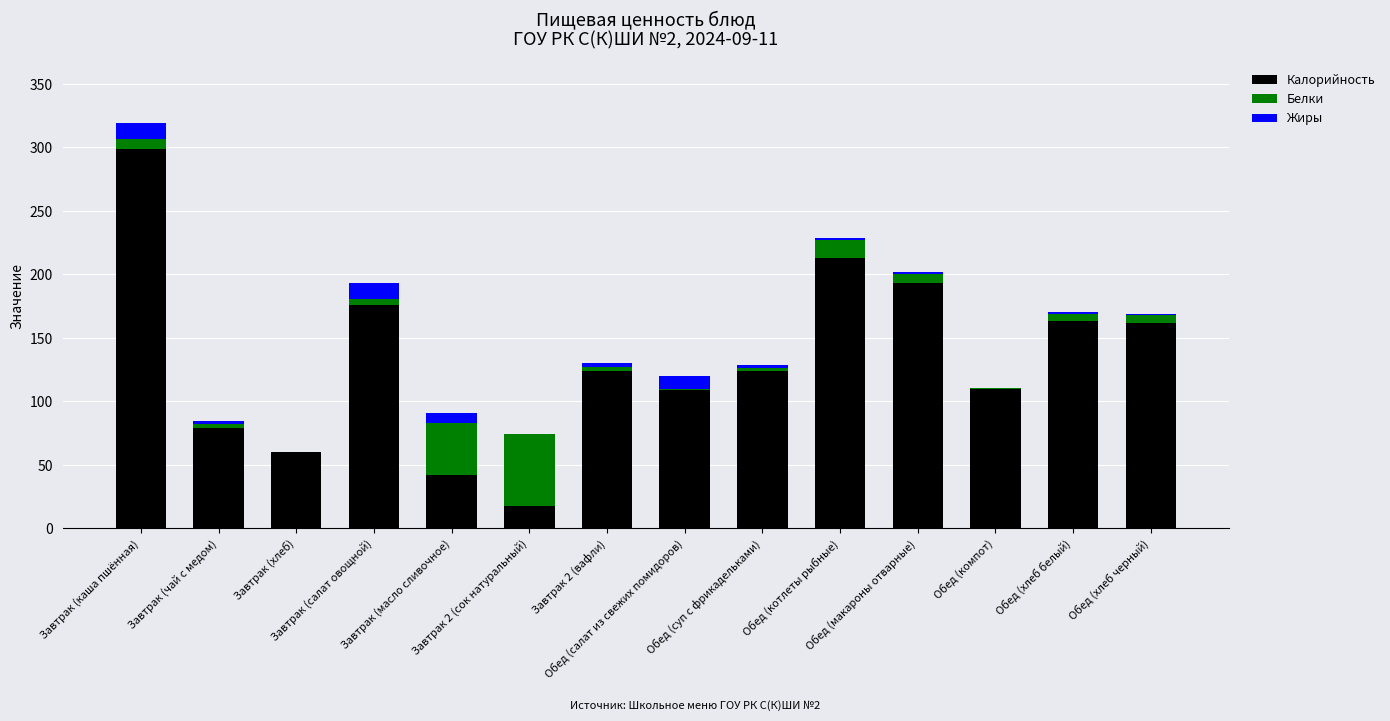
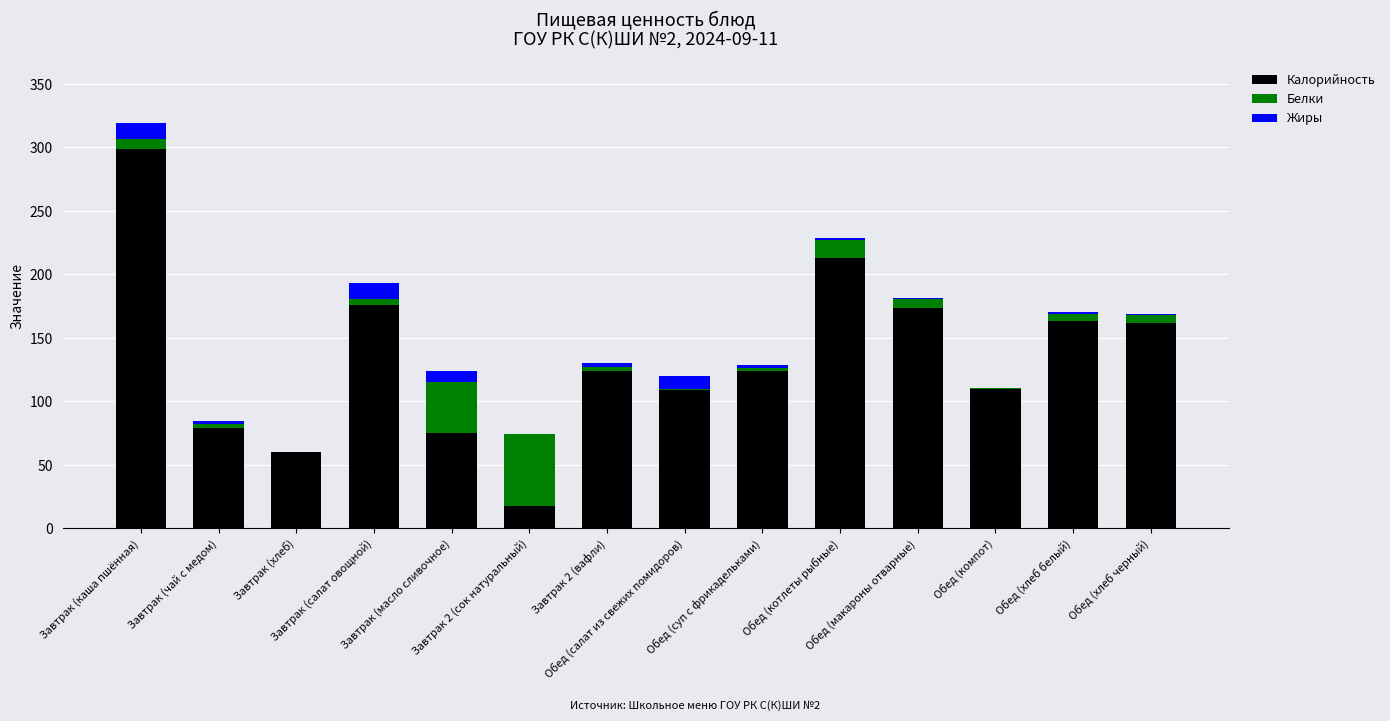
Калорийность, Завтрак (масло сливочное): 42 -> 75
Калорийность, Обед (макароны отварные): 193 -> 173
